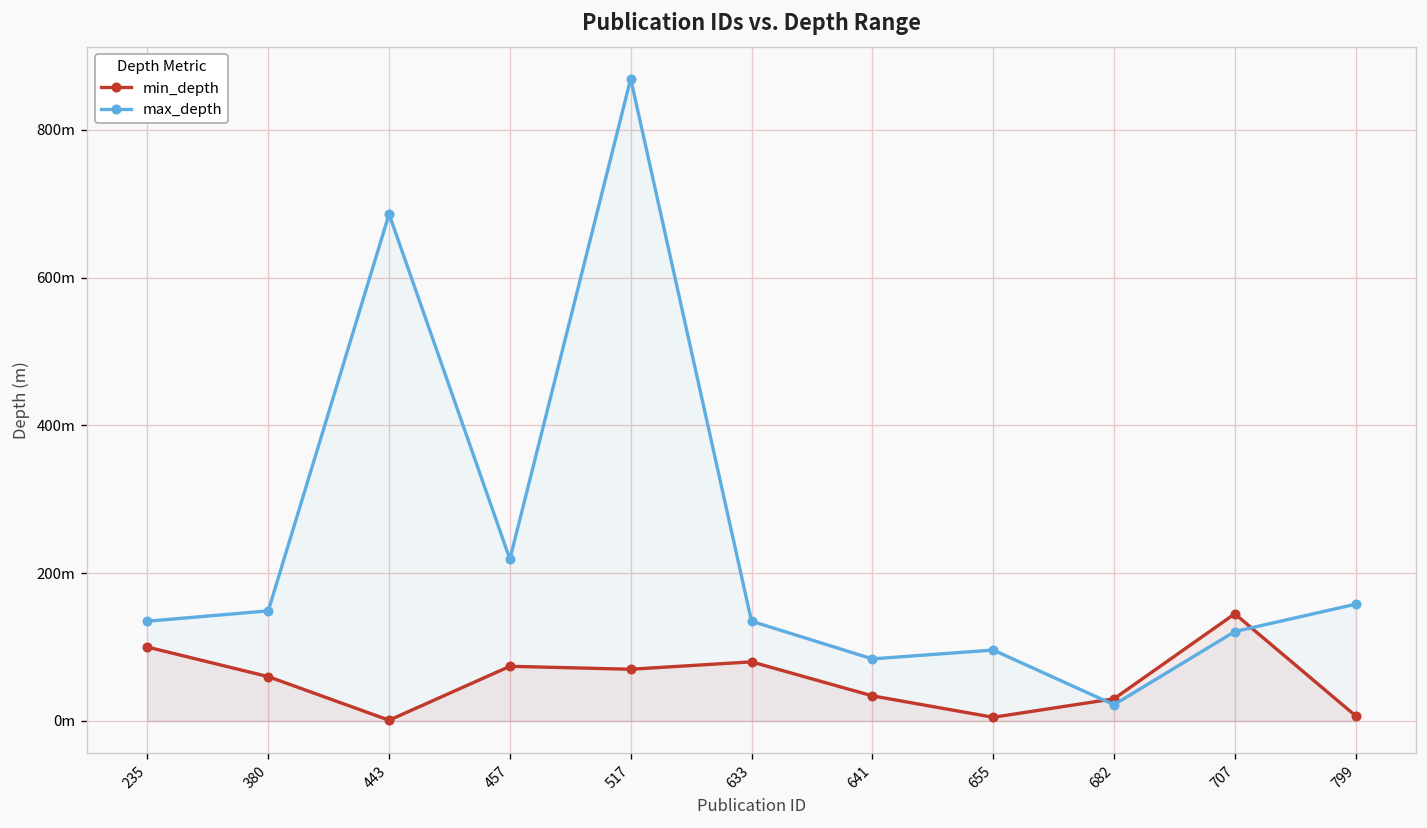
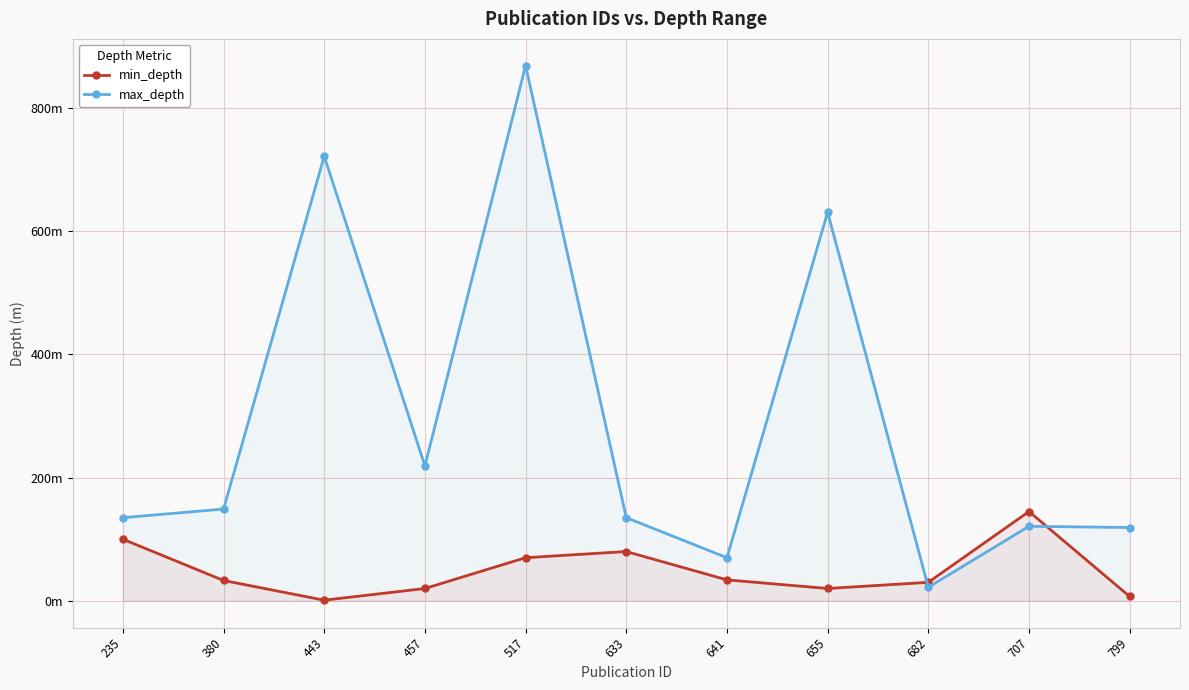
min_depth, 380: 60m -> 30m
max_depth, 443: 690m -> 720m
min_depth, 457: 70m -> 20m
max_depth, 641: 80m -> 70m
min_depth, 655: 10m -> 20m
max_depth, 655: 100m -> 630m
max_depth, 799: 160m -> 120m
